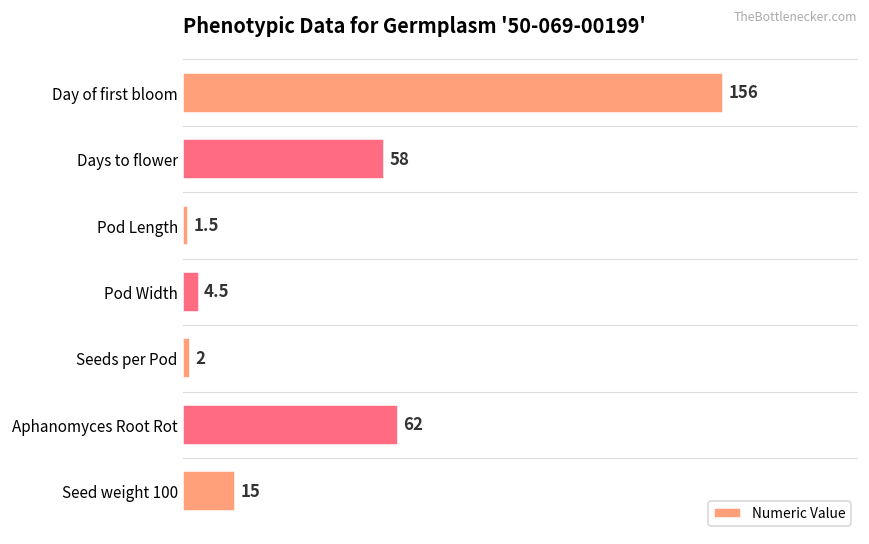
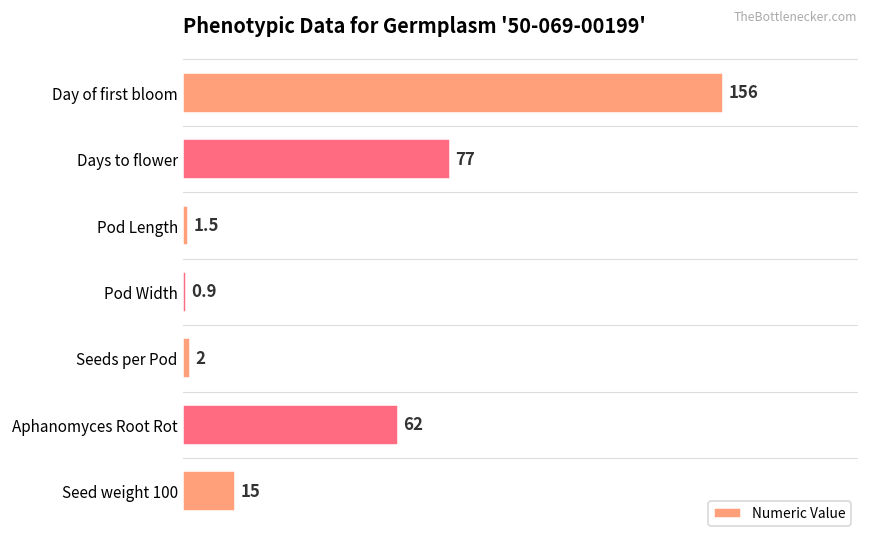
Days to flower: 58 -> 77
Pod Width: 4.5 -> 0.9
